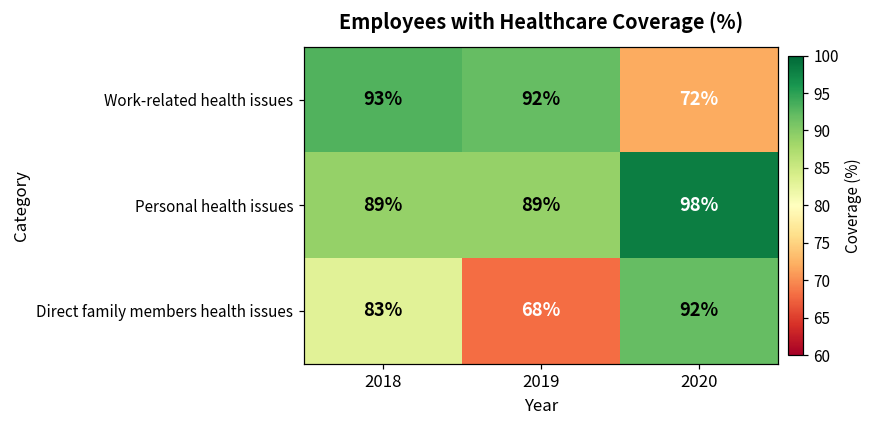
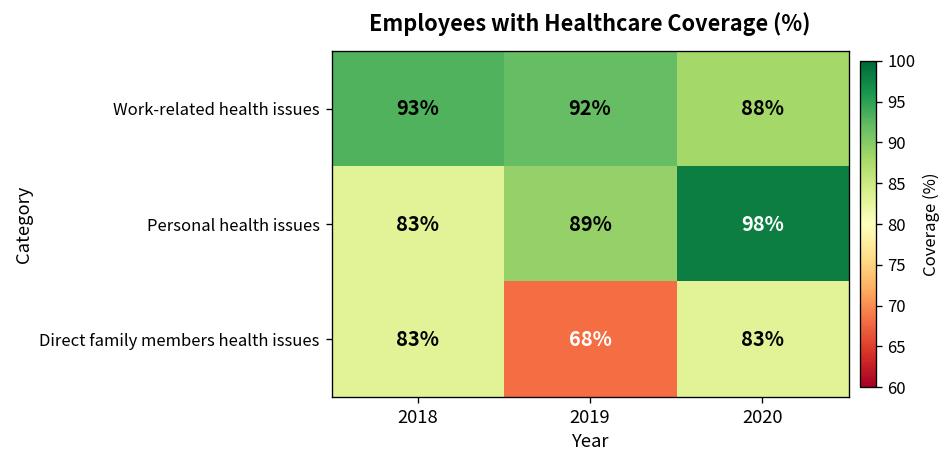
Work-related health issues, 2020: 72% -> 88%
Personal health issues, 2018: 89% -> 83%
Direct family members health issues, 2020: 92% -> 83%
